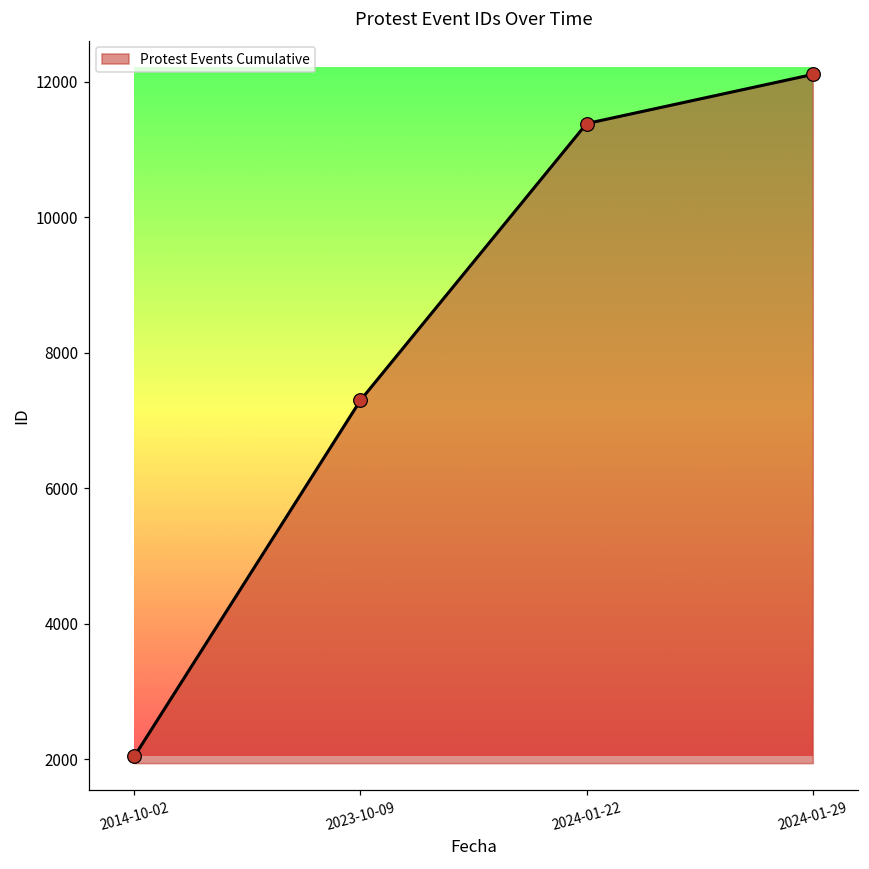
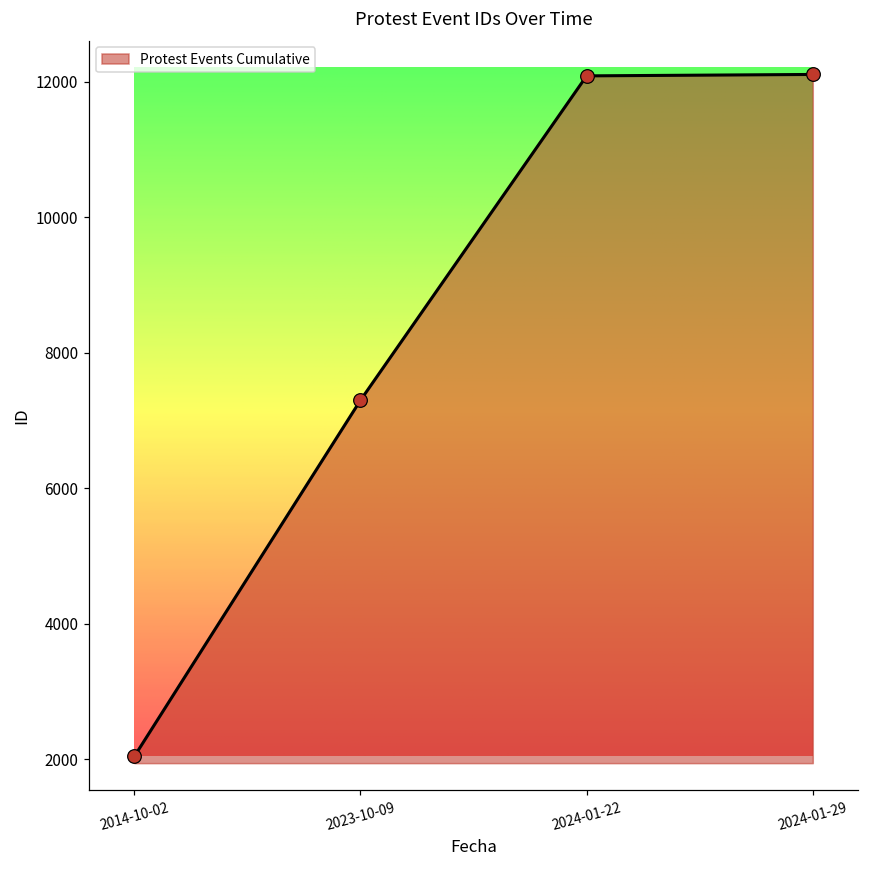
2024-01-22: 11400 -> 12100
